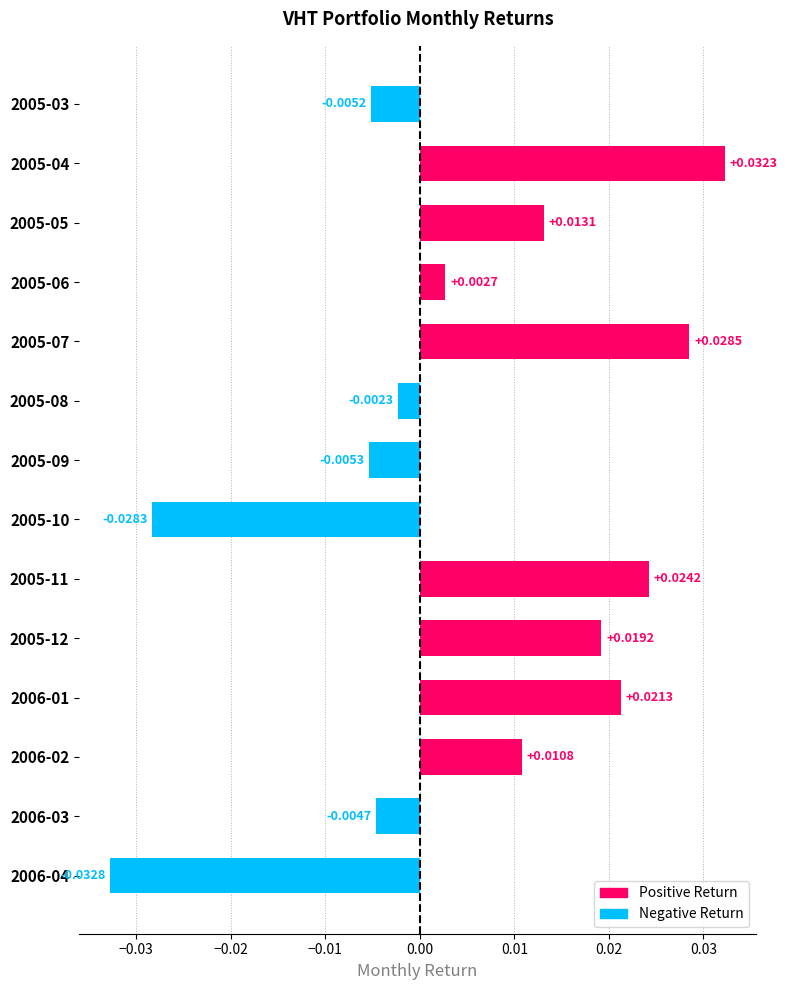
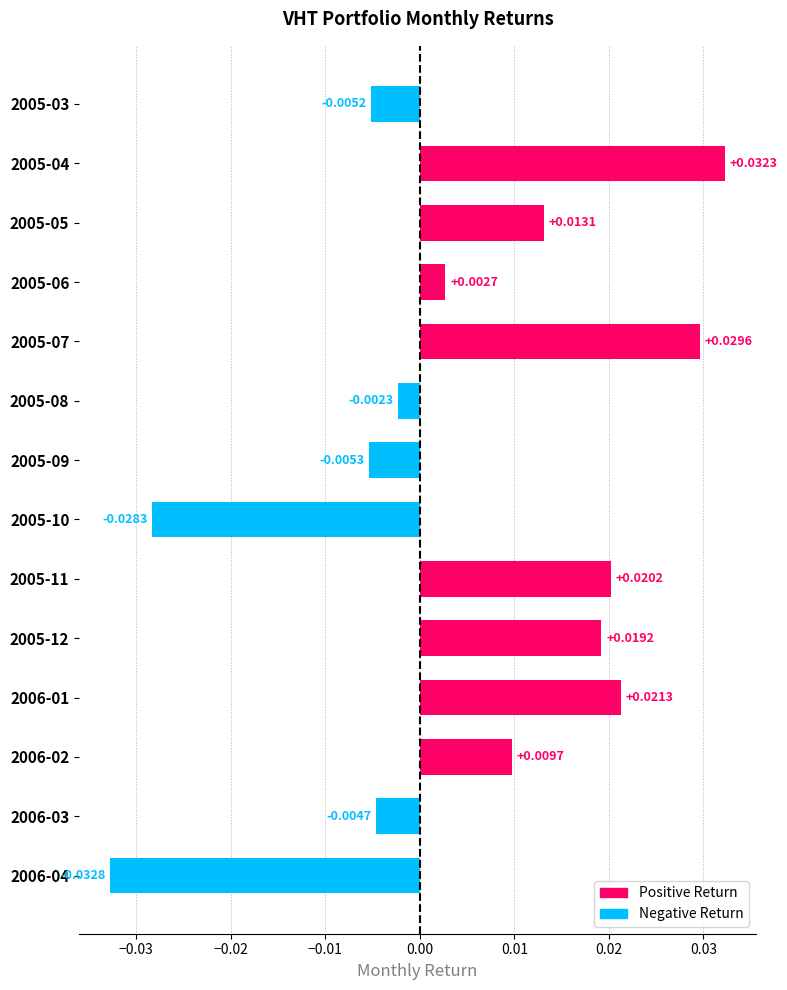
2005-07: +0.0285 -> +0.0296
2005-11: +0.0242 -> +0.0202
2006-02: +0.0108 -> +0.0097
